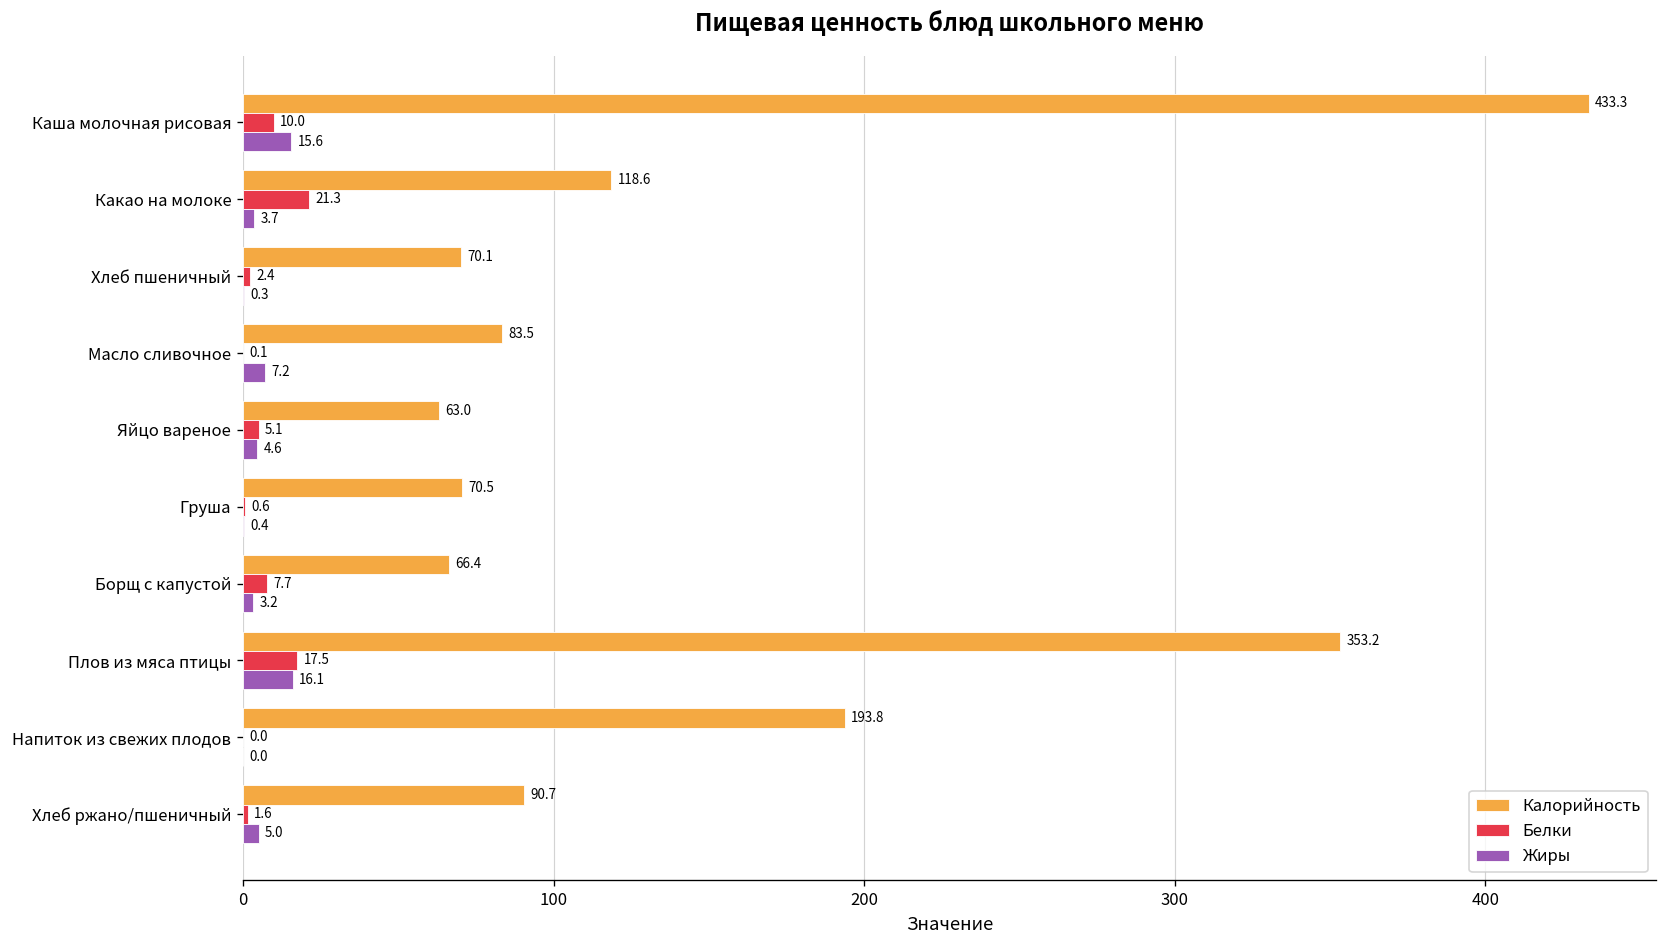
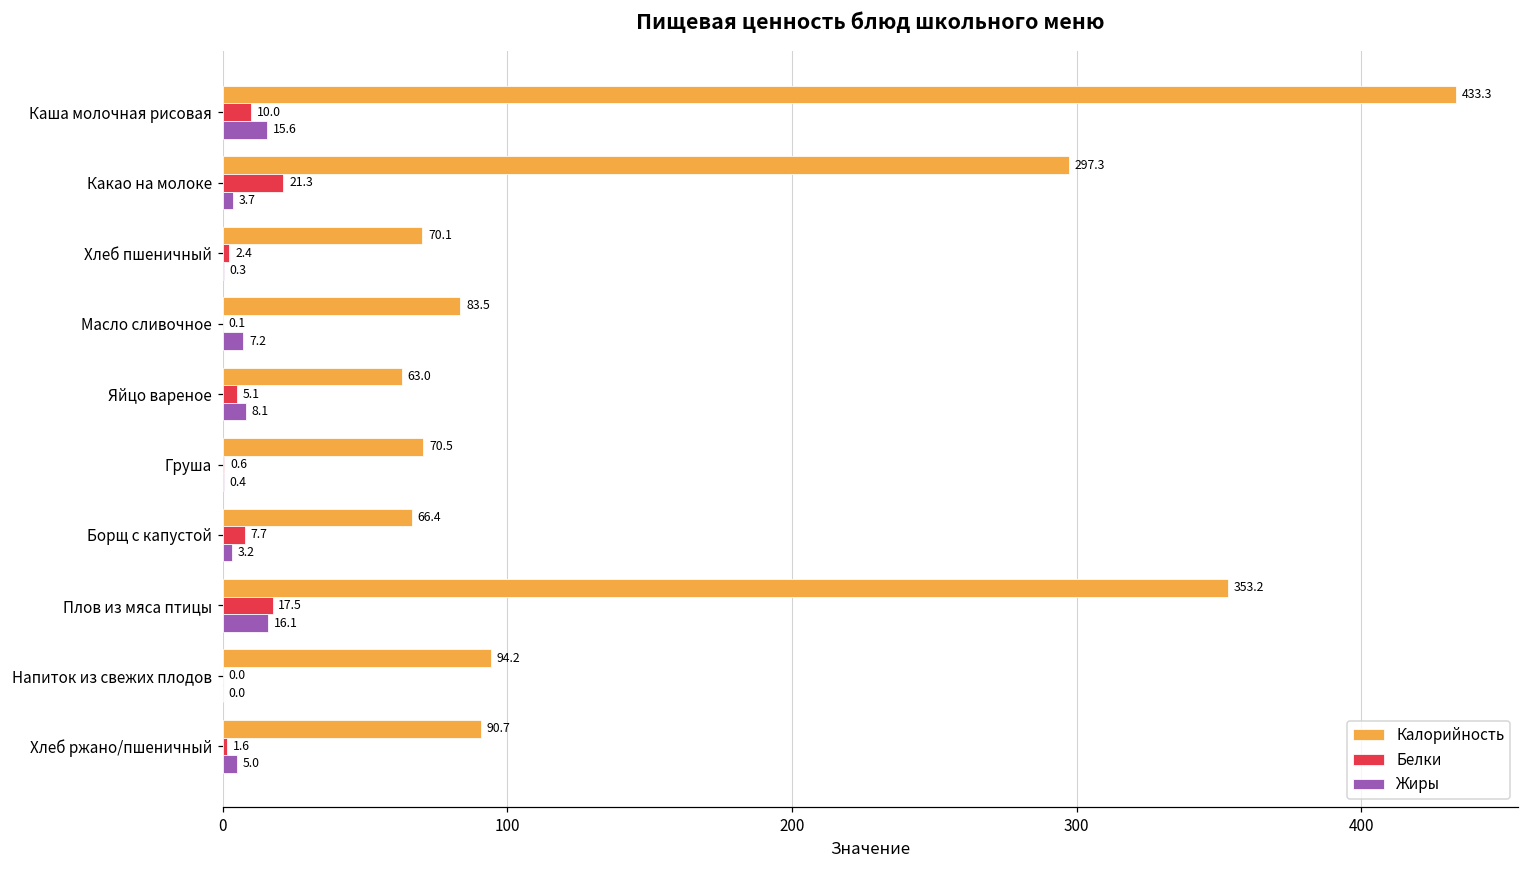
Калорийность, Какао на молоке: 118.6 -> 297.3
Жиры, Яйцо вареное: 4.6 -> 8.1
Калорийность, Напиток из свежих плодов: 193.8 -> 94.2
